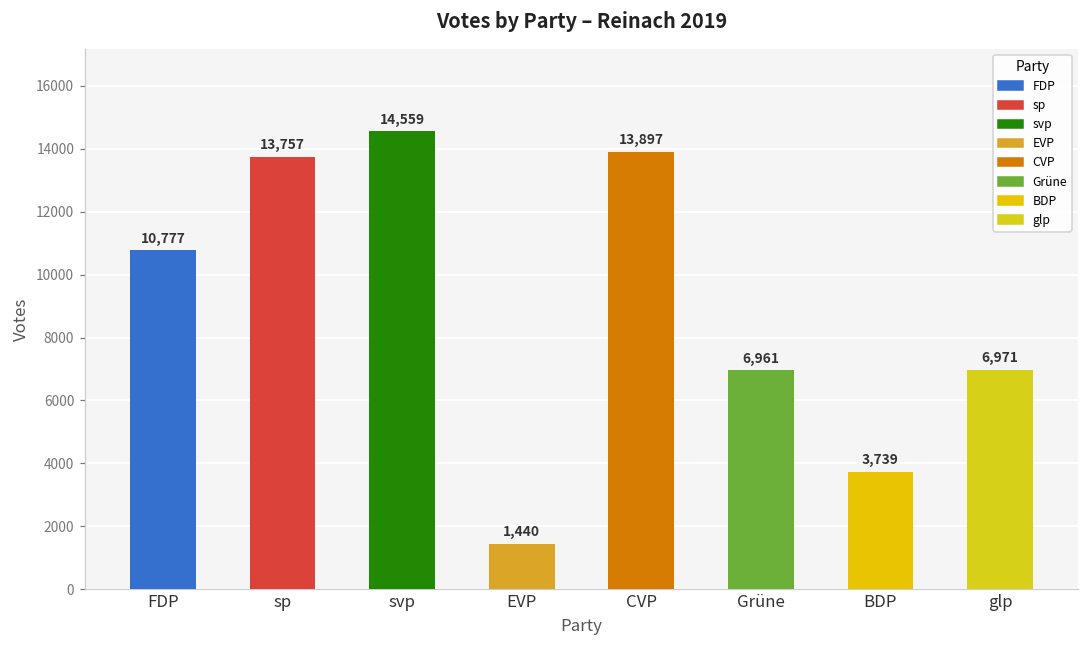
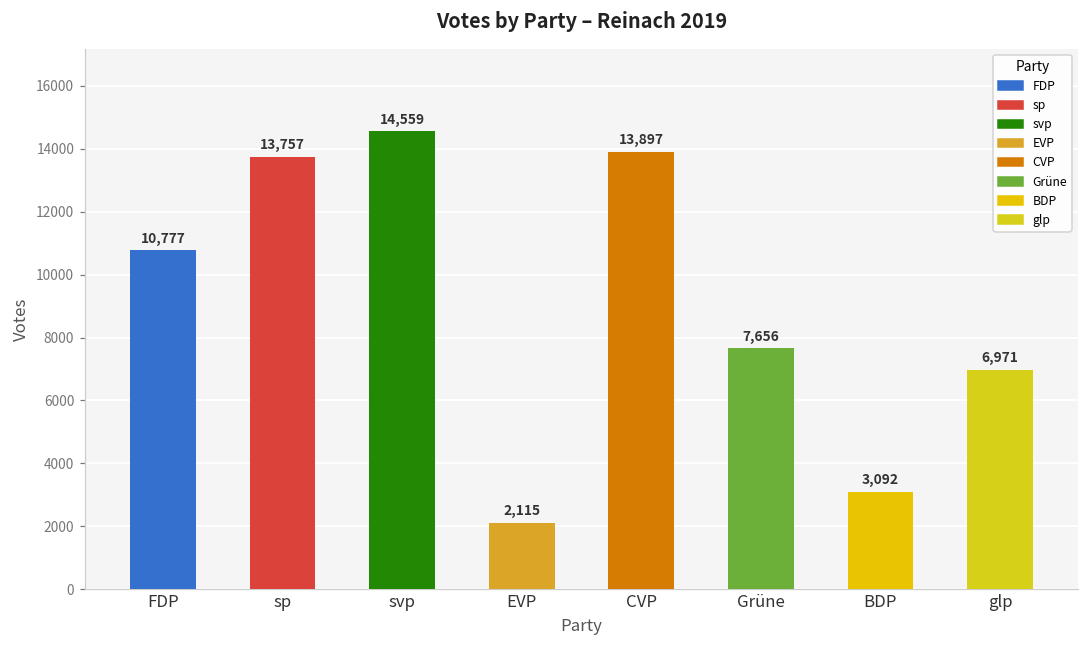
EVP: 1,440 -> 2,115
Grüne: 6,961 -> 7,656
BDP: 3,739 -> 3,092
